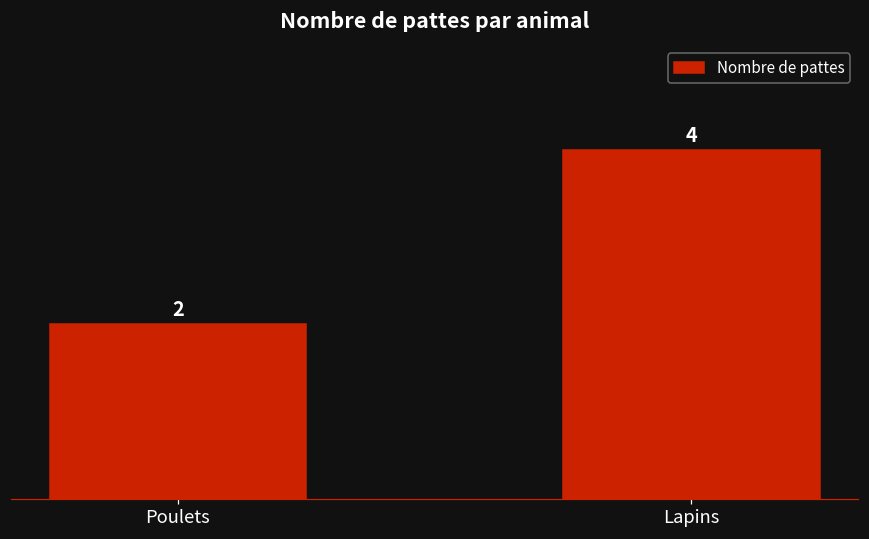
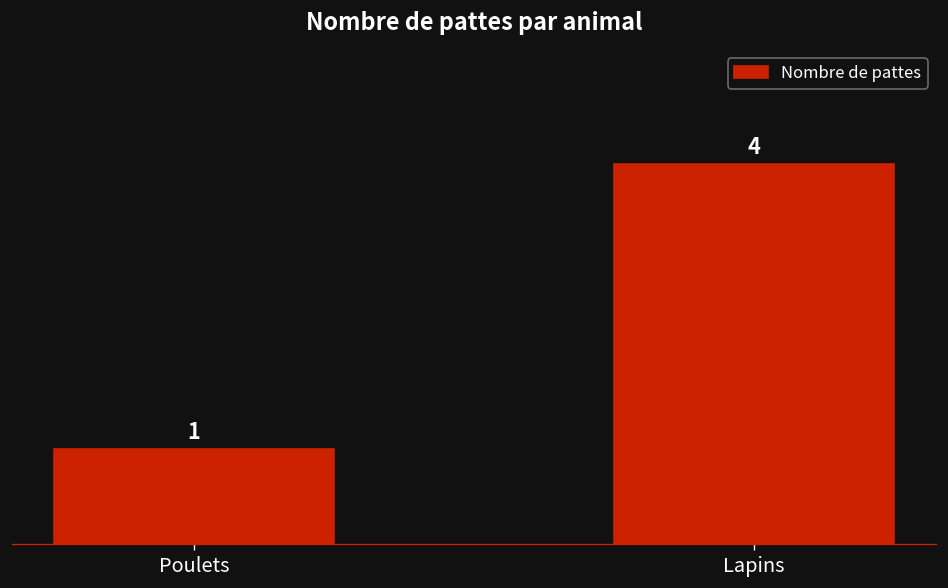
Poulets: 2 -> 1
